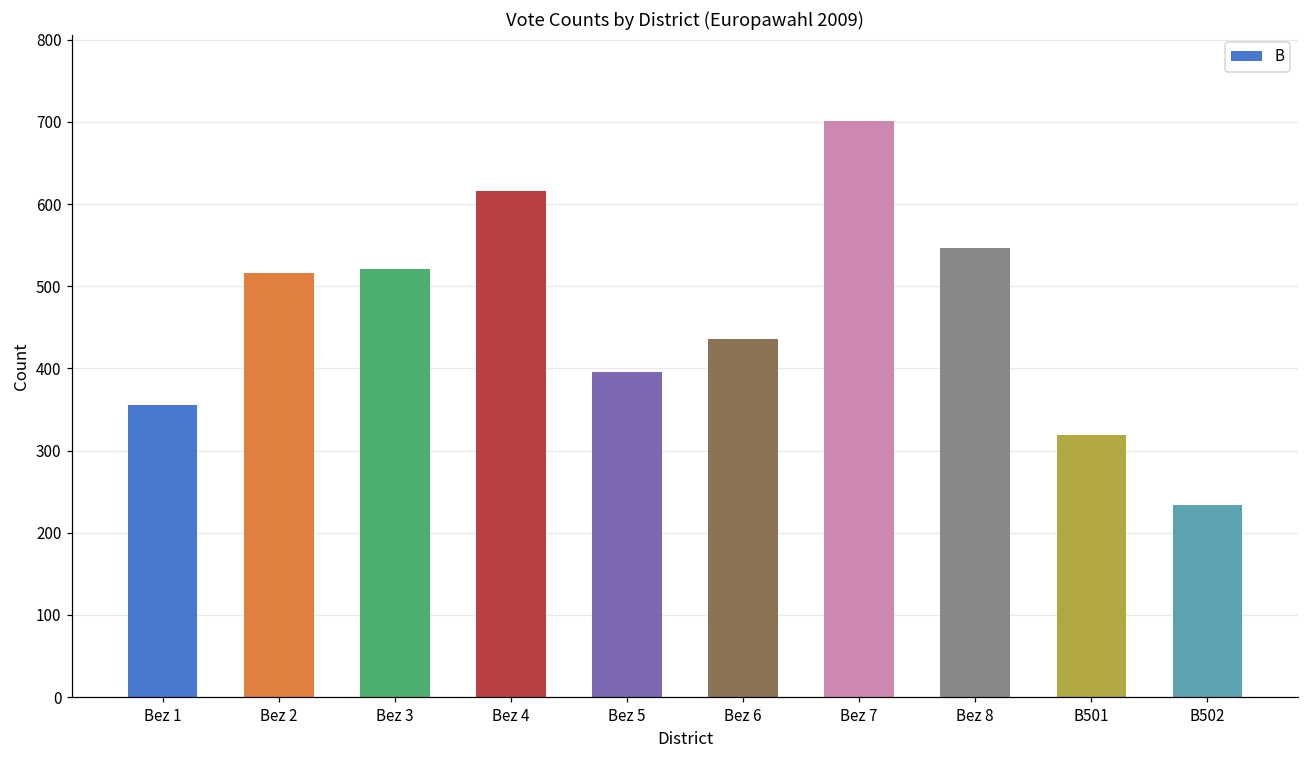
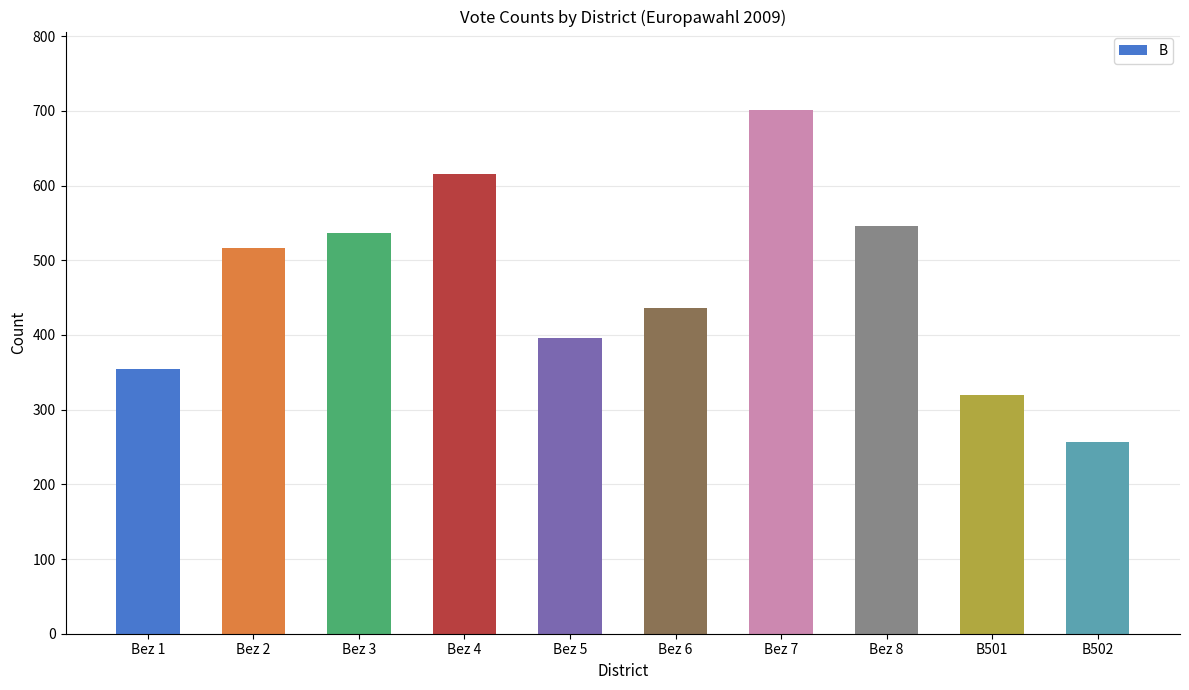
Bez 3: 520 -> 540
B502: 230 -> 260
